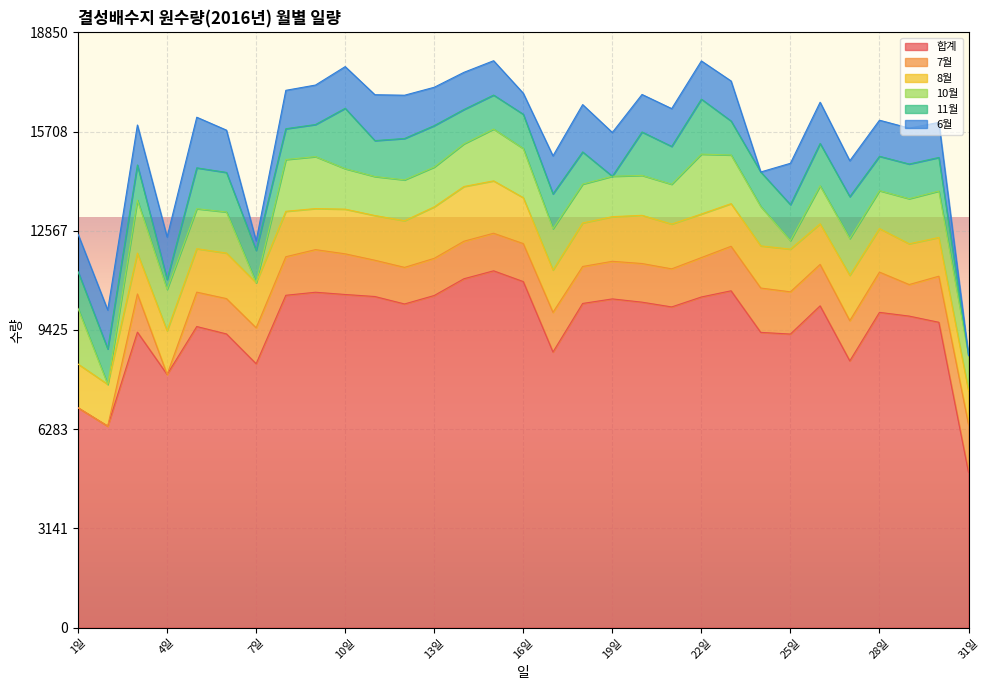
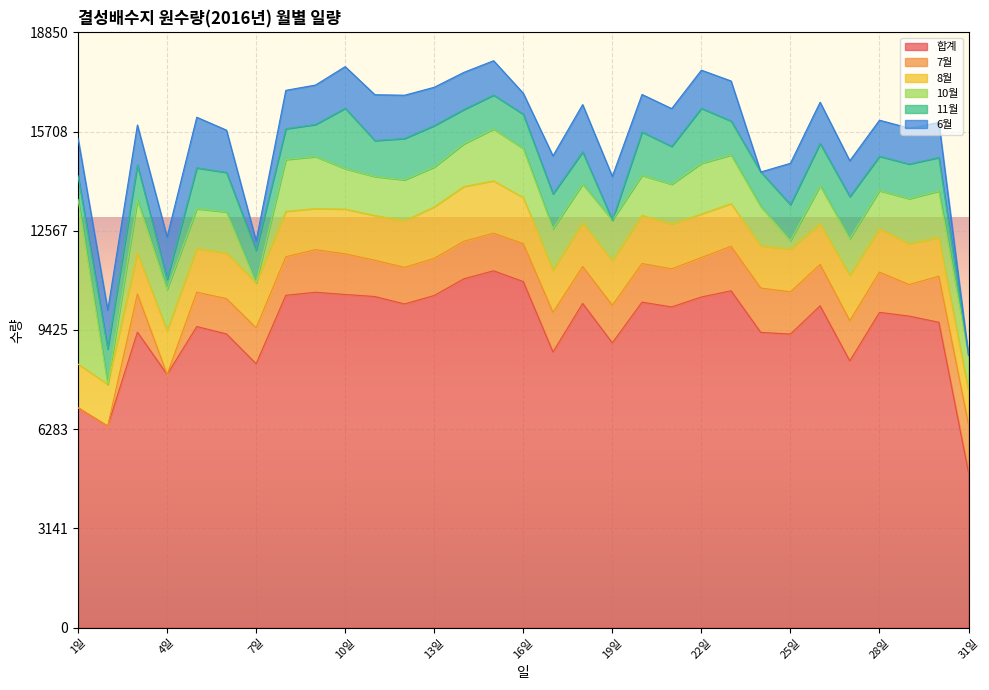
10월, 1일: 1800 -> 5200
11월, 1일: 1200 -> 700
합계, 19일: 10400 -> 9000
10월, 22일: 1900 -> 1600
